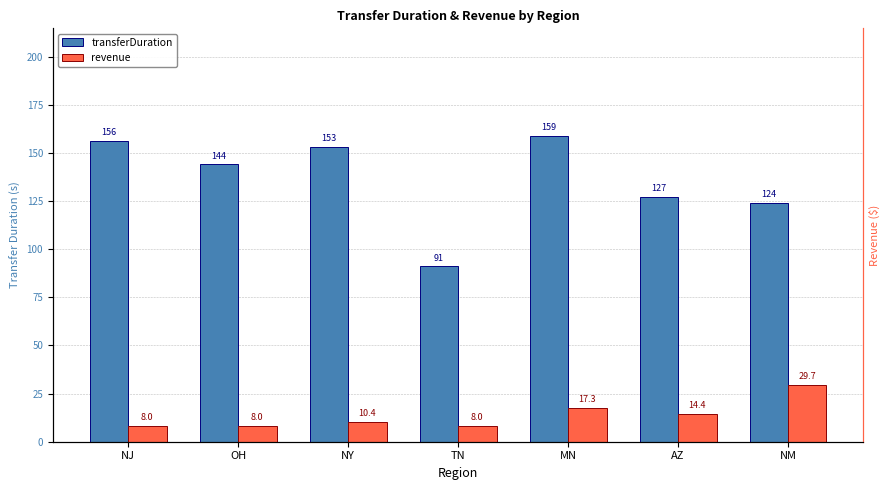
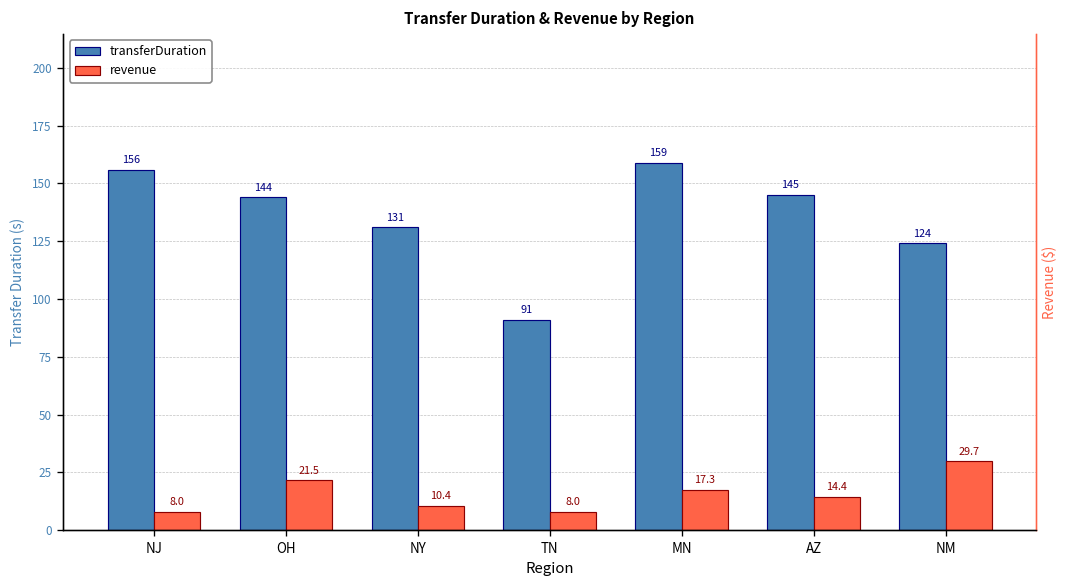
revenue, OH: 8.0 -> 21.5
transferDuration, NY: 153 -> 131
transferDuration, AZ: 127 -> 145
